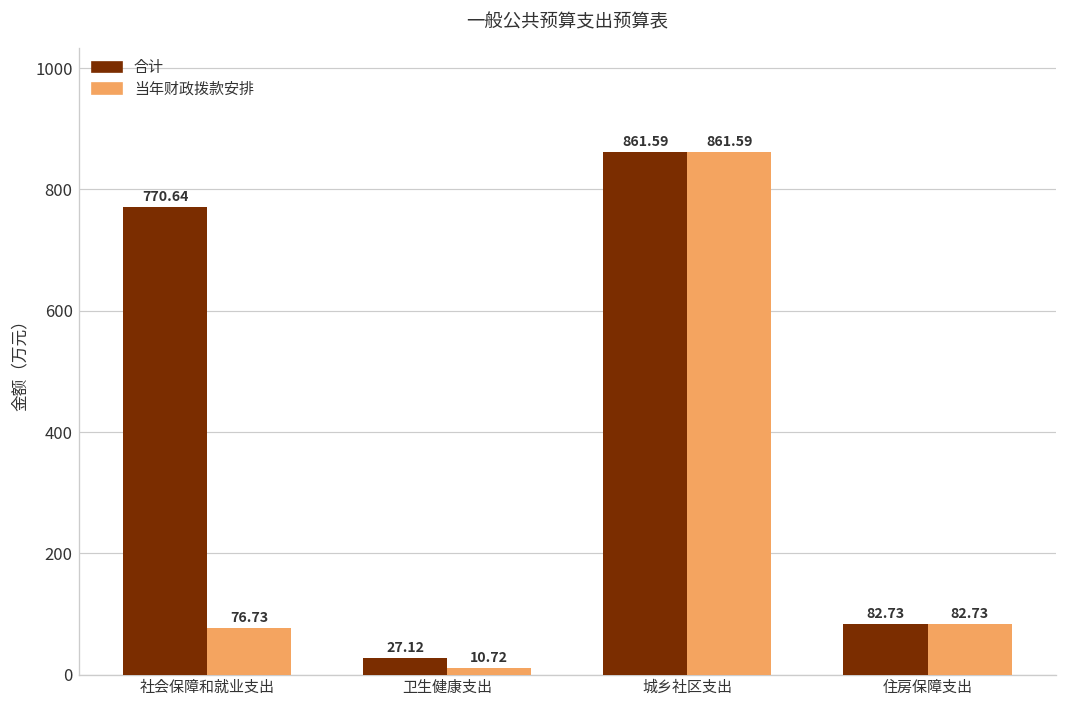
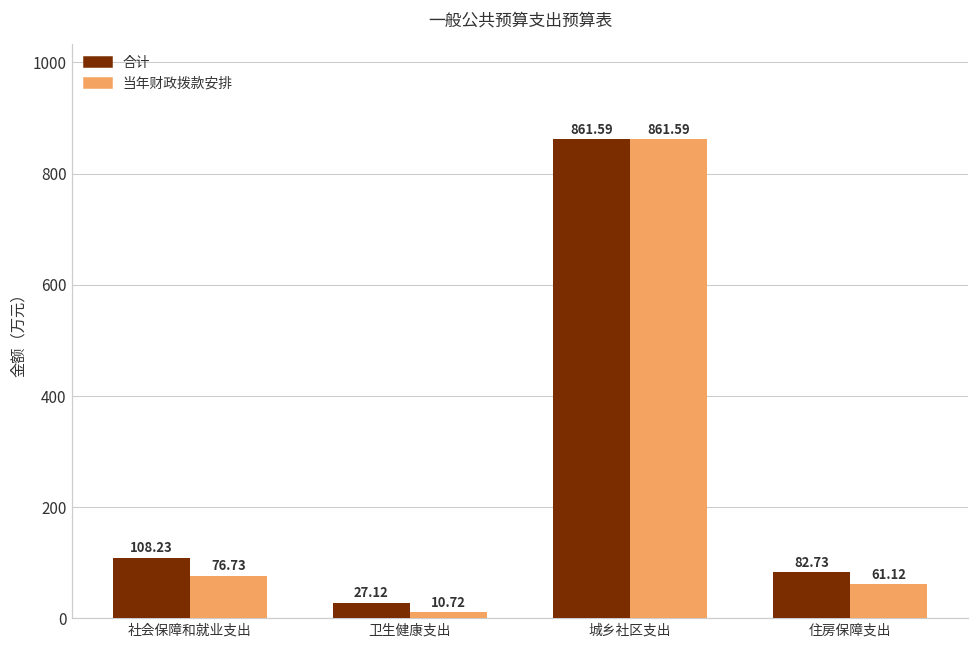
合计, 社会保障和就业支出: 770.64 -> 108.23
当年财政拨款安排, 住房保障支出: 82.73 -> 61.12
